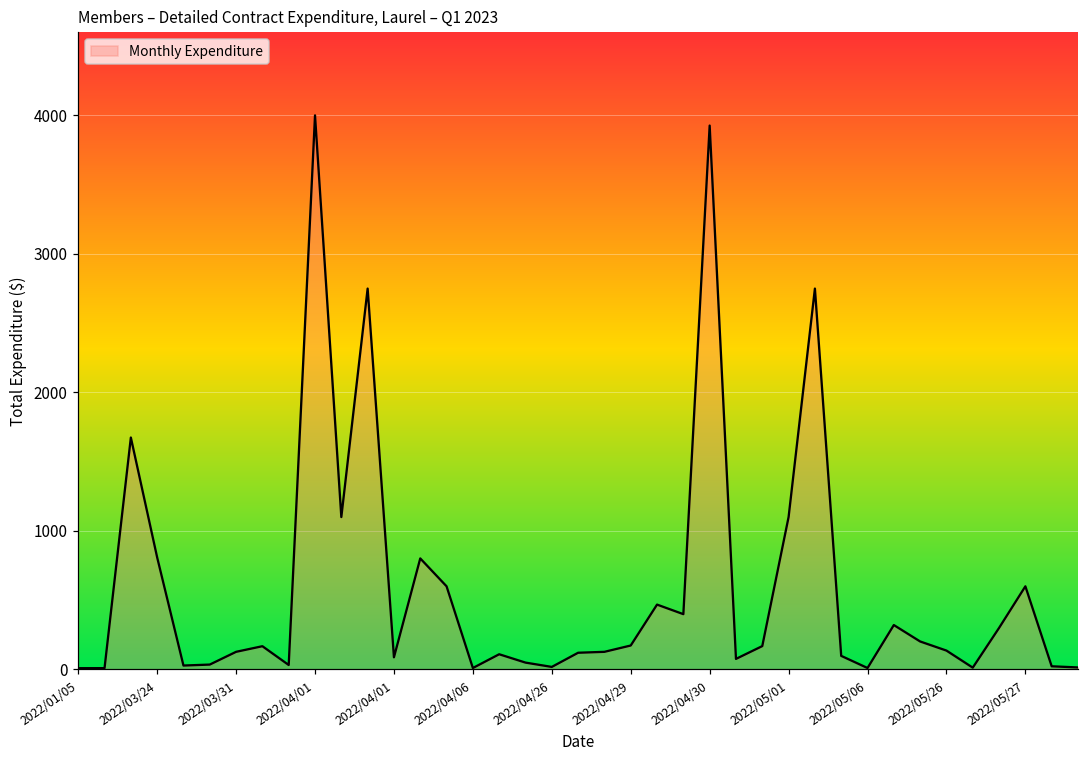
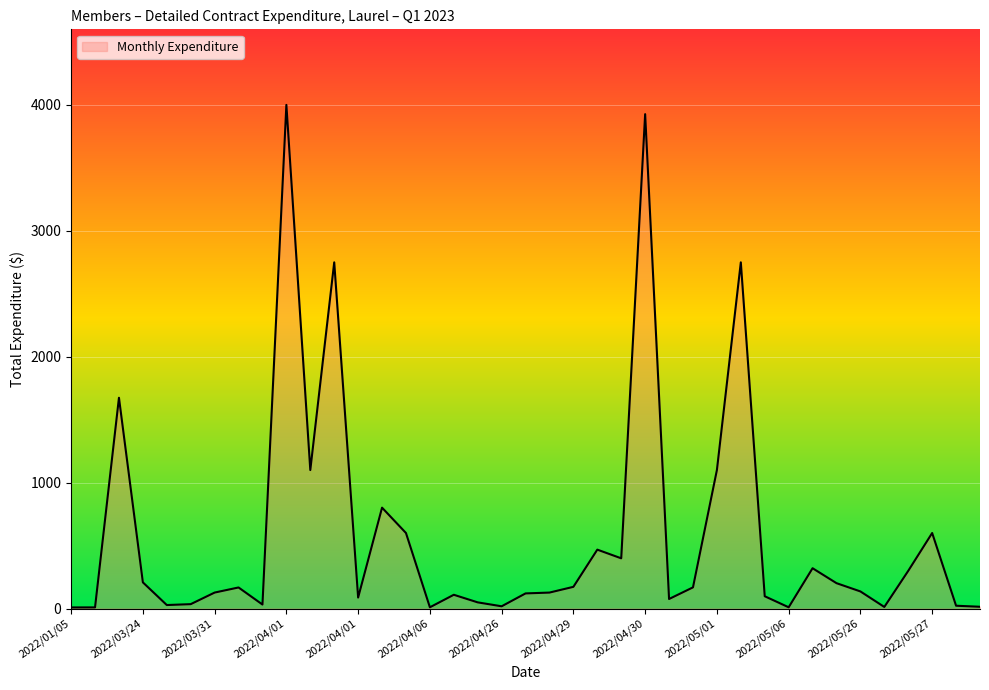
2022/03/24: 810 -> 210
